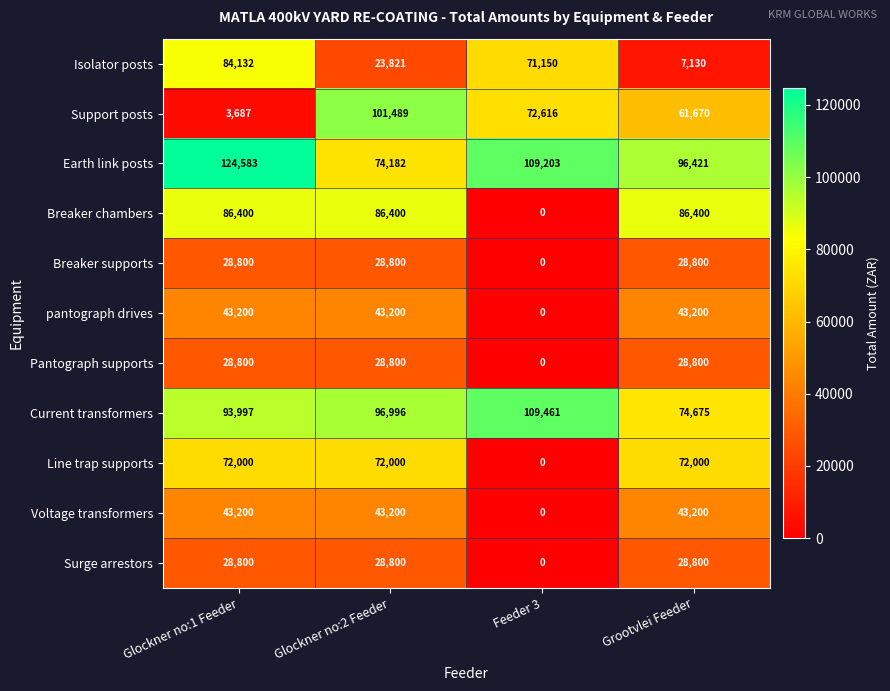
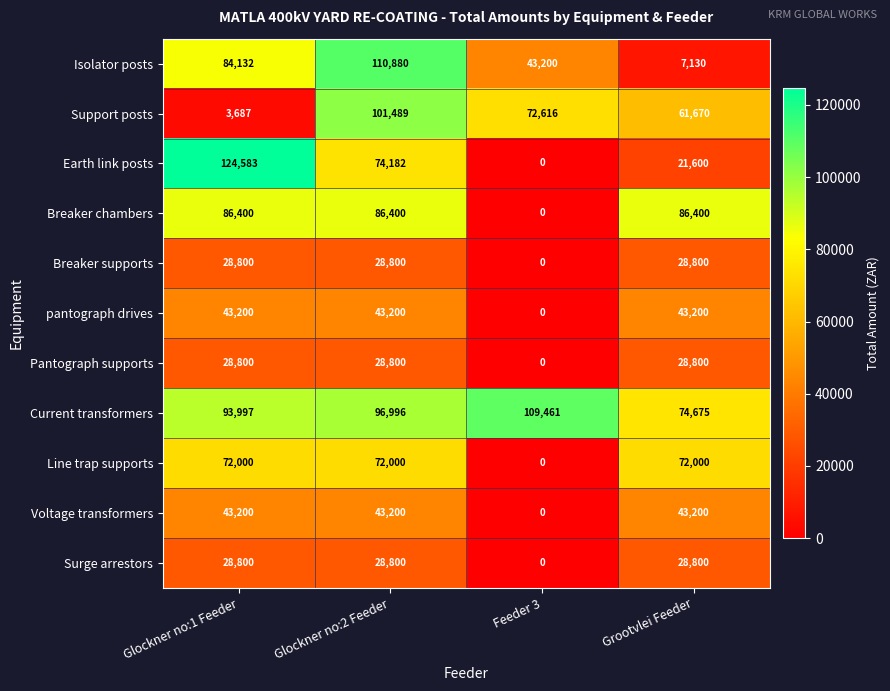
Isolator posts, Glockner no:2 Feeder: 23,821 -> 110,880
Isolator posts, Feeder 3: 71,150 -> 43,200
Earth link posts, Feeder 3: 109,203 -> 0
Earth link posts, Grootvlei Feeder: 96,421 -> 21,600
